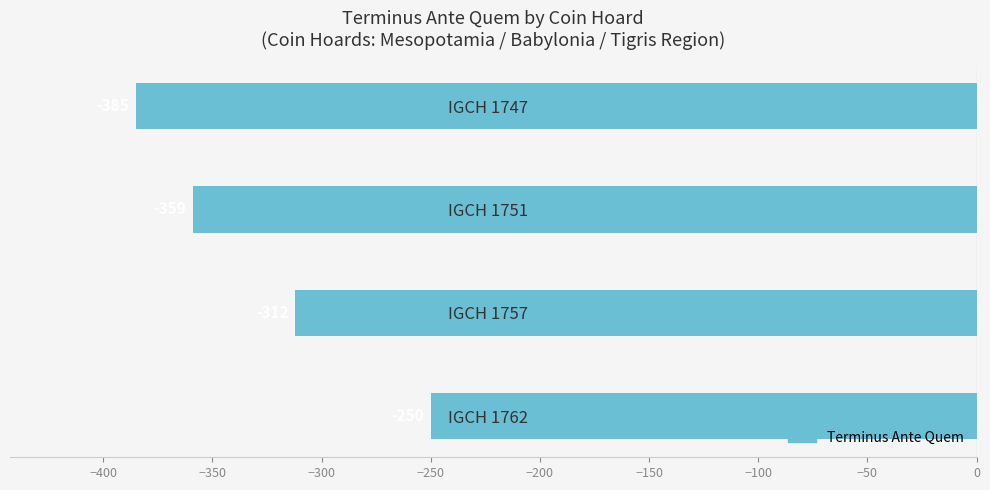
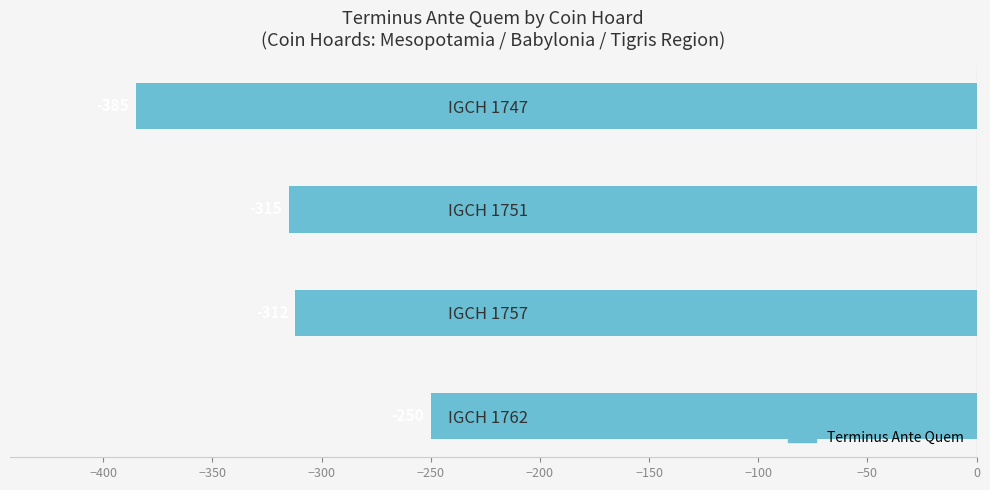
IGCH 1751: -359 -> -315
